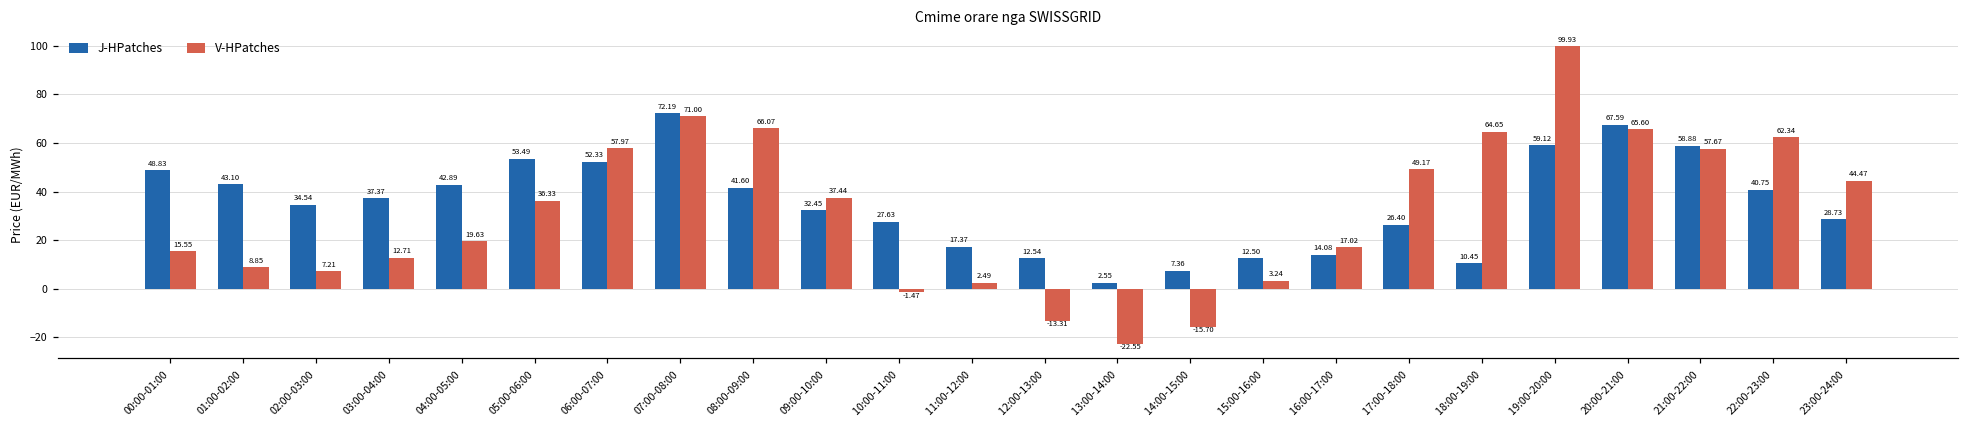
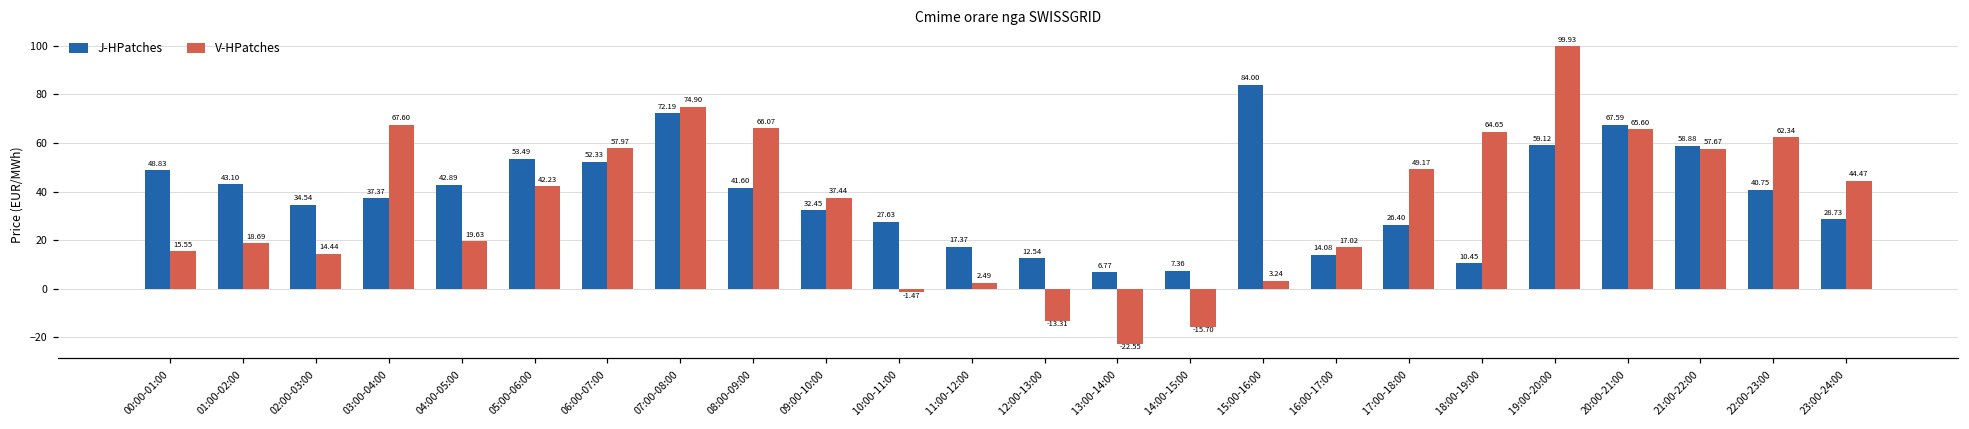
V-HPatches, 01:00-02:00: 8.85 -> 18.69
V-HPatches, 02:00-03:00: 7.21 -> 14.44
V-HPatches, 03:00-04:00: 12.71 -> 67.60
V-HPatches, 05:00-06:00: 36.33 -> 42.23
V-HPatches, 07:00-08:00: 71.00 -> 74.90
J-HPatches, 13:00-14:00: 2.55 -> 6.77
J-HPatches, 15:00-16:00: 12.50 -> 84.00
